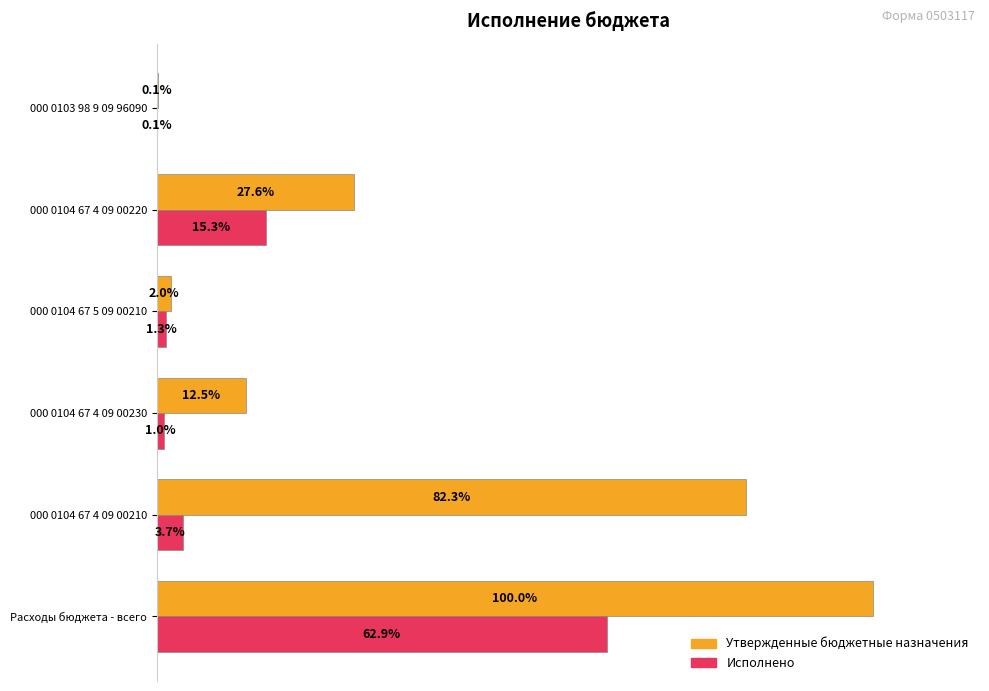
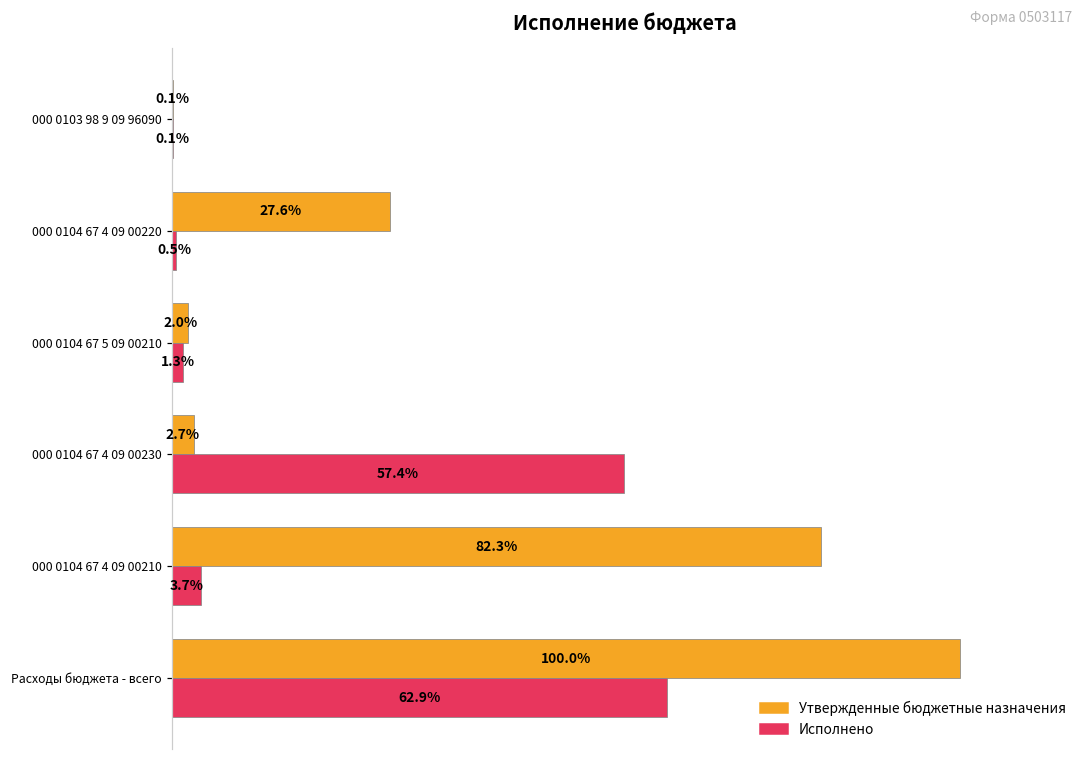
Исполнено, 000 0104 67 4 09 00220: 15.3% -> 0.5%
Утвержденные бюджетные назначения, 000 0104 67 4 09 00230: 12.5% -> 2.7%
Исполнено, 000 0104 67 4 09 00230: 1.0% -> 57.4%
